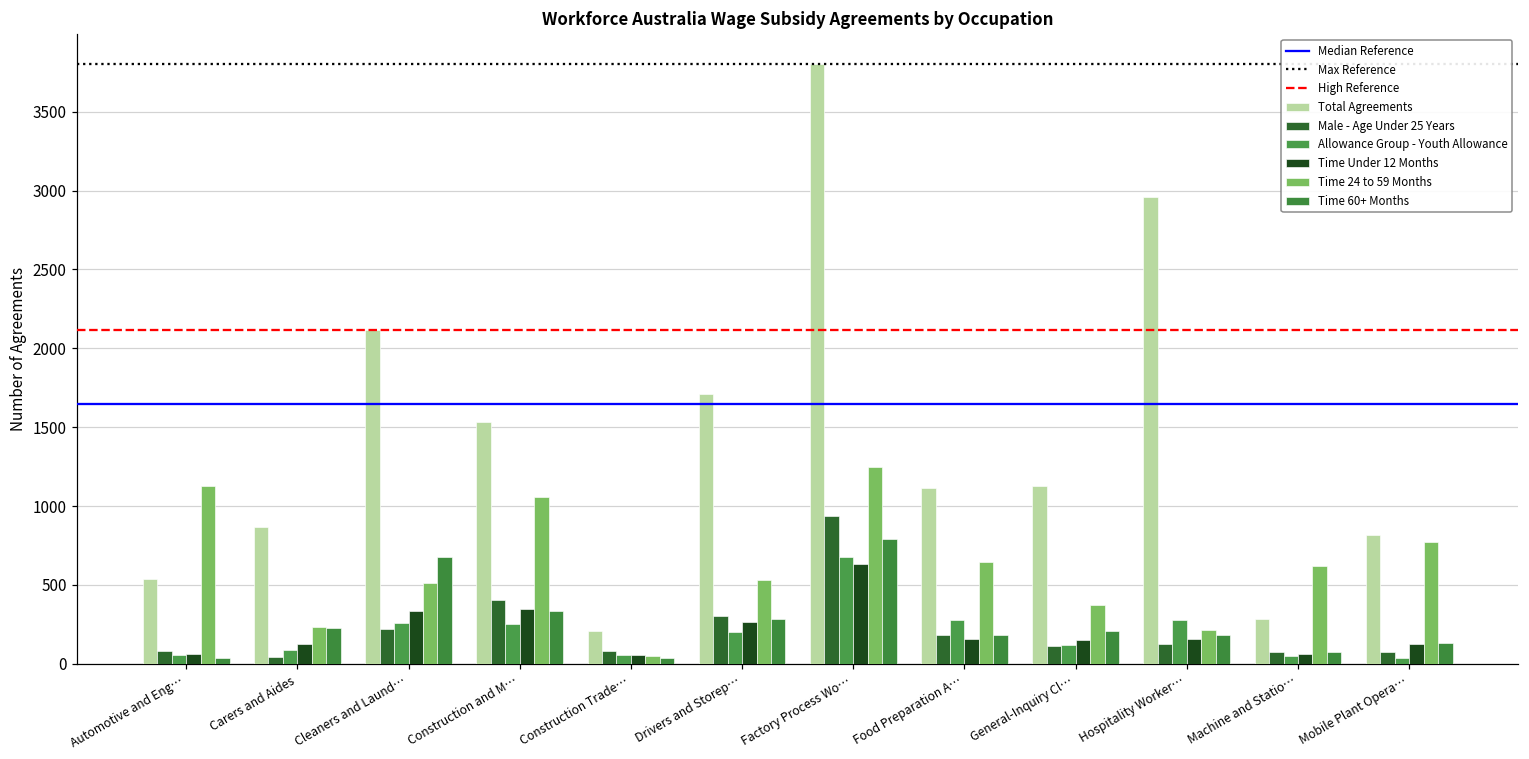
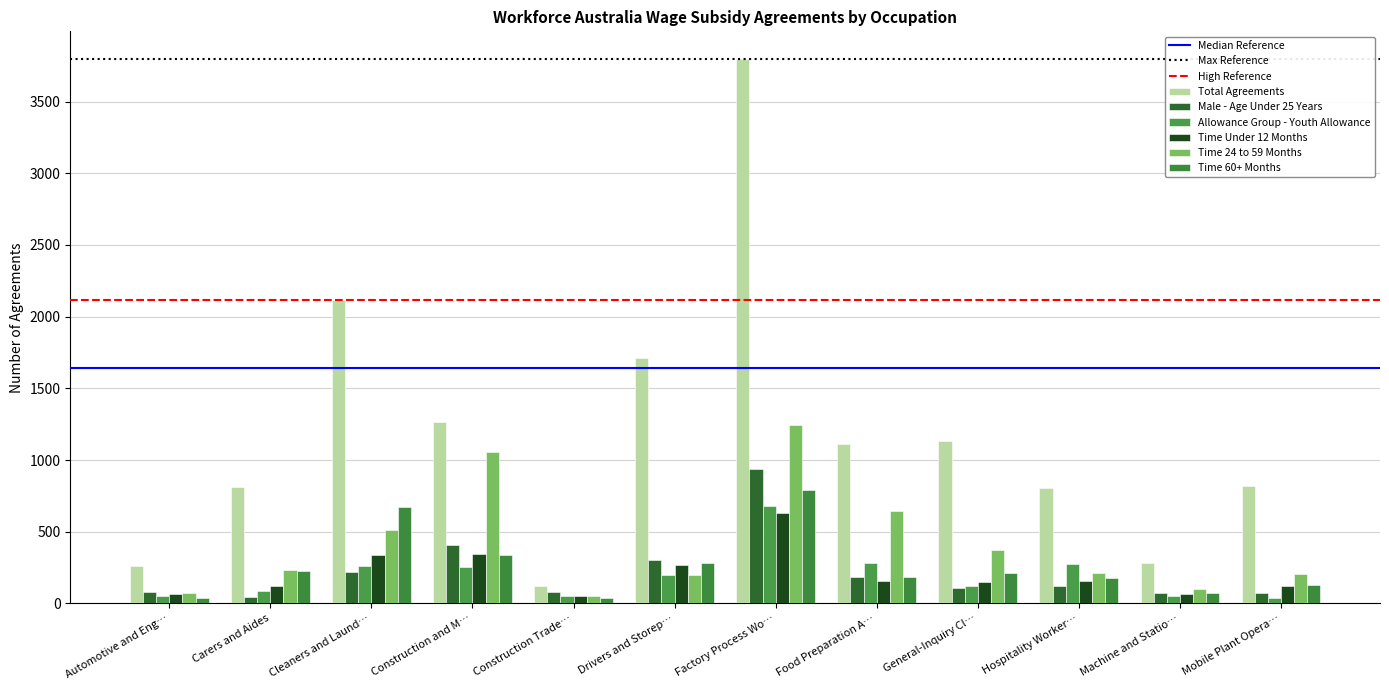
Total Agreements, Automotive and Eng…: 540 -> 260
Time 24 to 59 Months, Automotive and Eng…: 1130 -> 80
Total Agreements, Carers and Aides: 870 -> 810
Total Agreements, Construction and M…: 1540 -> 1270
Total Agreements, Construction Trade…: 210 -> 120
Time 24 to 59 Months, Drivers and Storep…: 530 -> 200
Total Agreements, Hospitality Worker…: 2960 -> 810
Time 24 to 59 Months, Machine and Statio…: 620 -> 100
Time 24 to 59 Months, Mobile Plant Opera…: 770 -> 210
